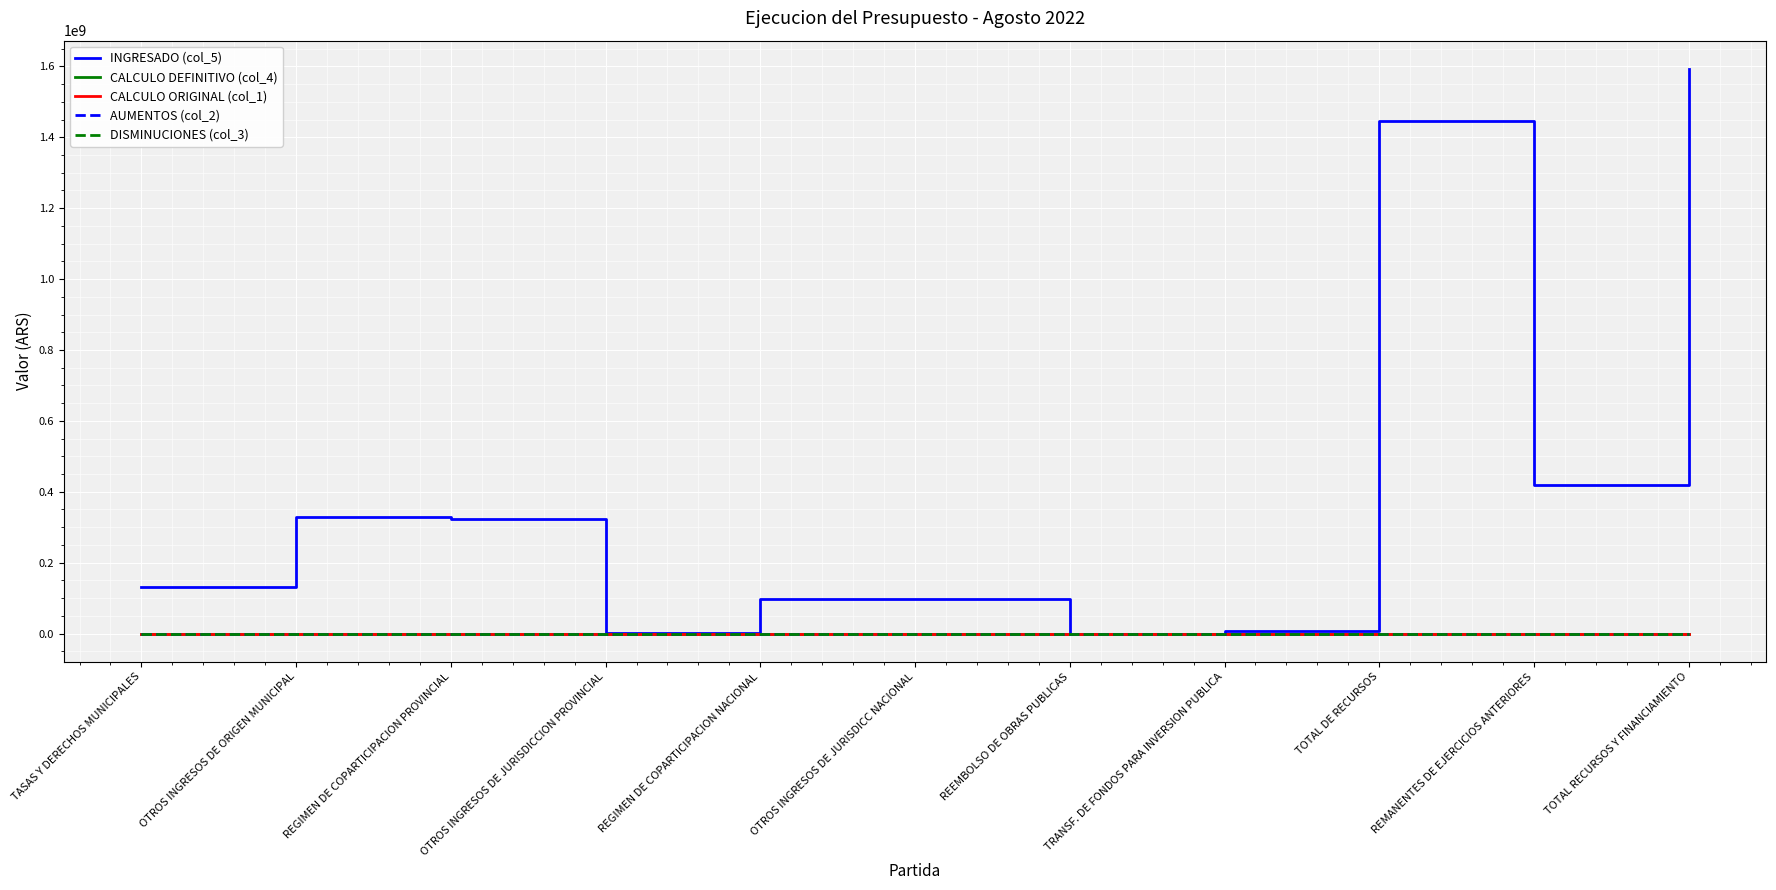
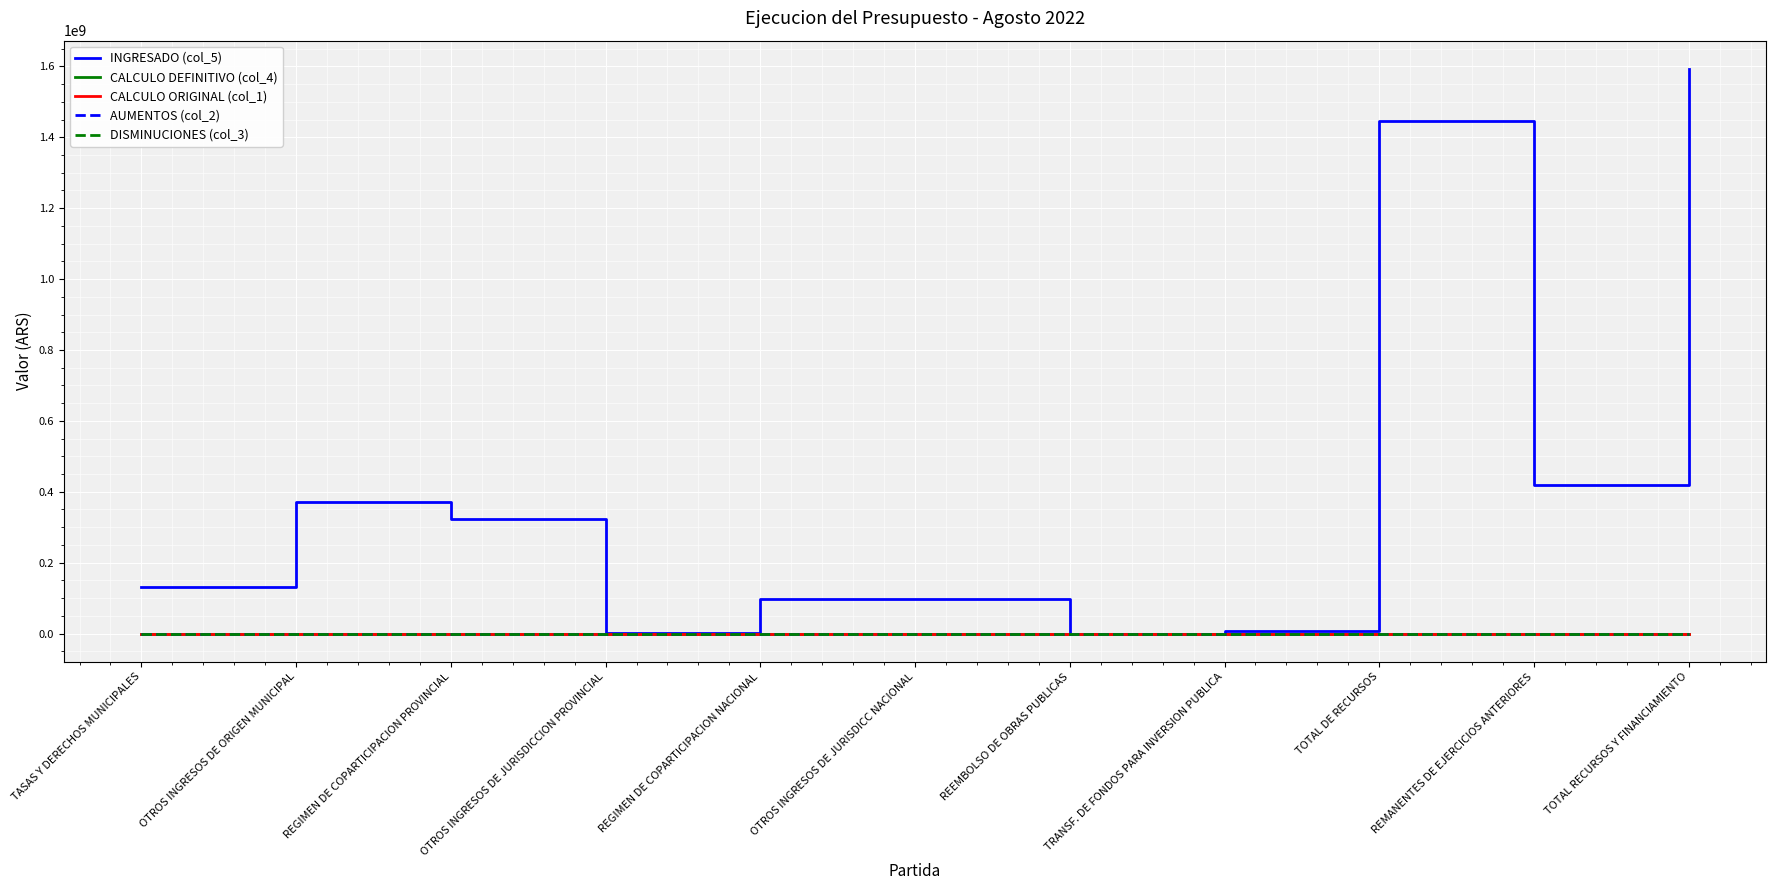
INGRESADO (col_5), OTROS INGRESOS DE ORIGEN MUNICIPAL: 330000000 -> 370000000
